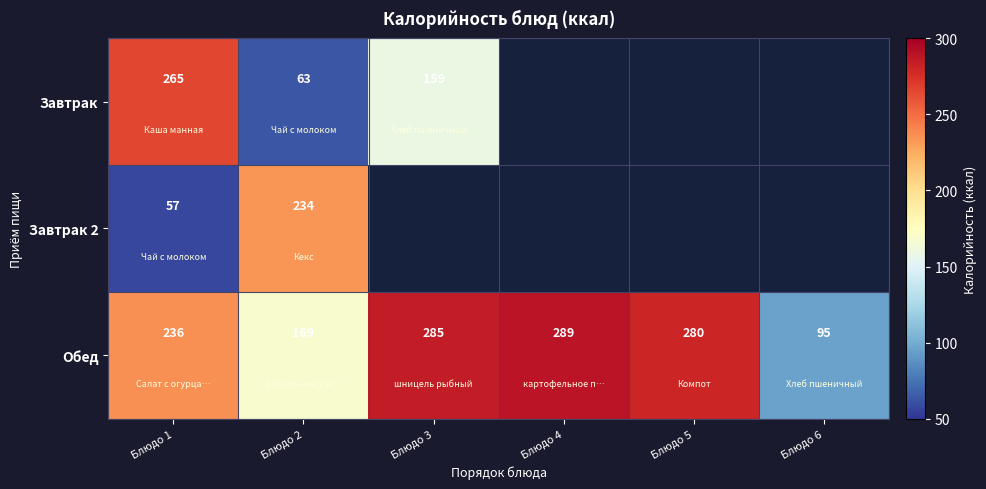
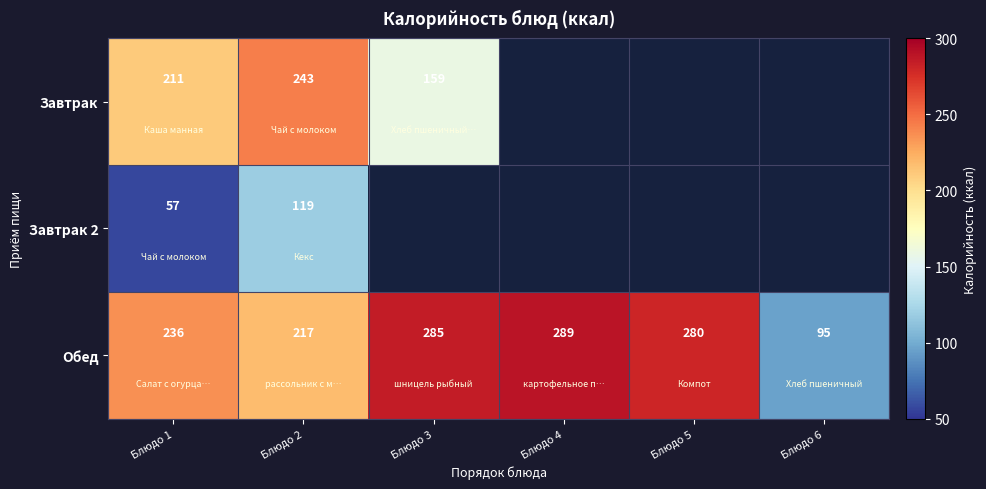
Завтрак, Блюдо 1: 265 -> 211
Завтрак, Блюдо 2: 63 -> 243
Завтрак 2, Блюдо 2: 234 -> 119
Обед, Блюдо 2: 169 -> 217
